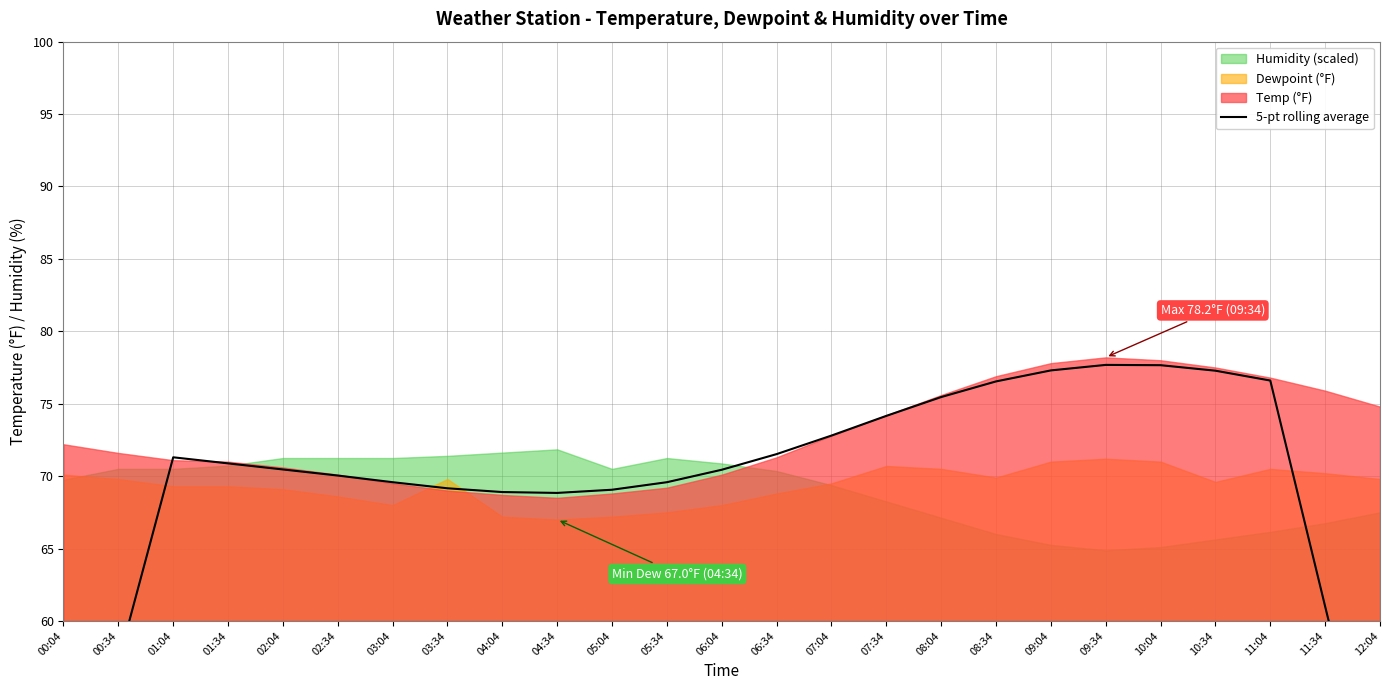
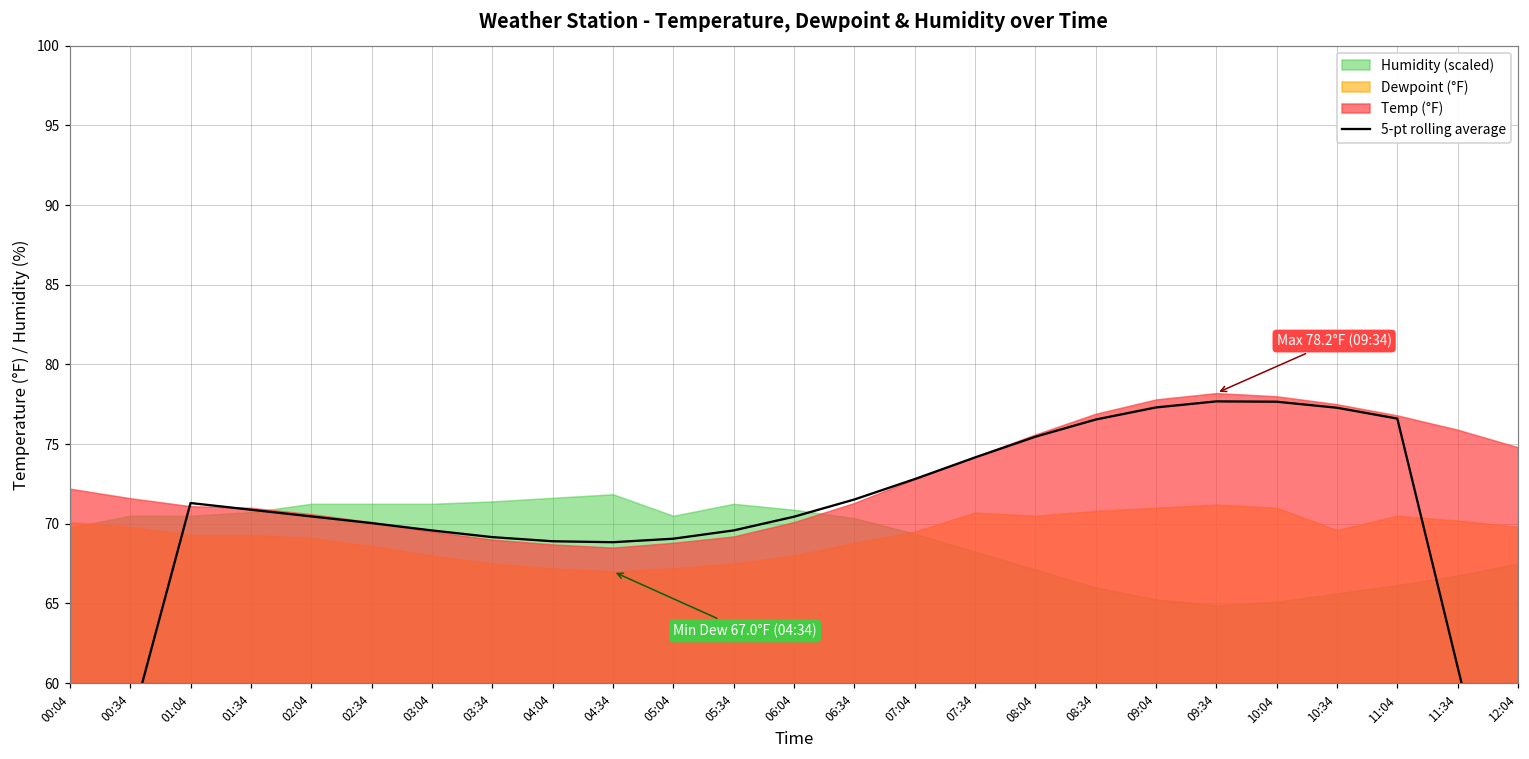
Dewpoint (°F), 03:34: 69.8 -> 67.5
Dewpoint (°F), 08:34: 69.9 -> 70.8
